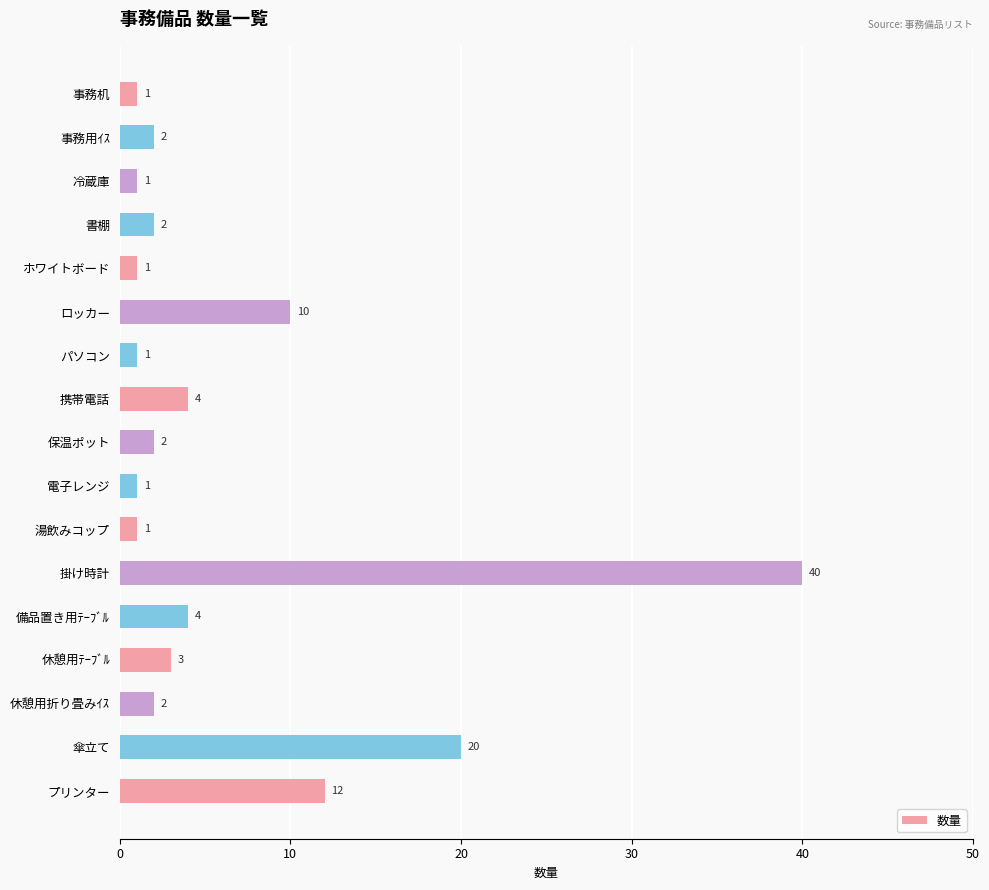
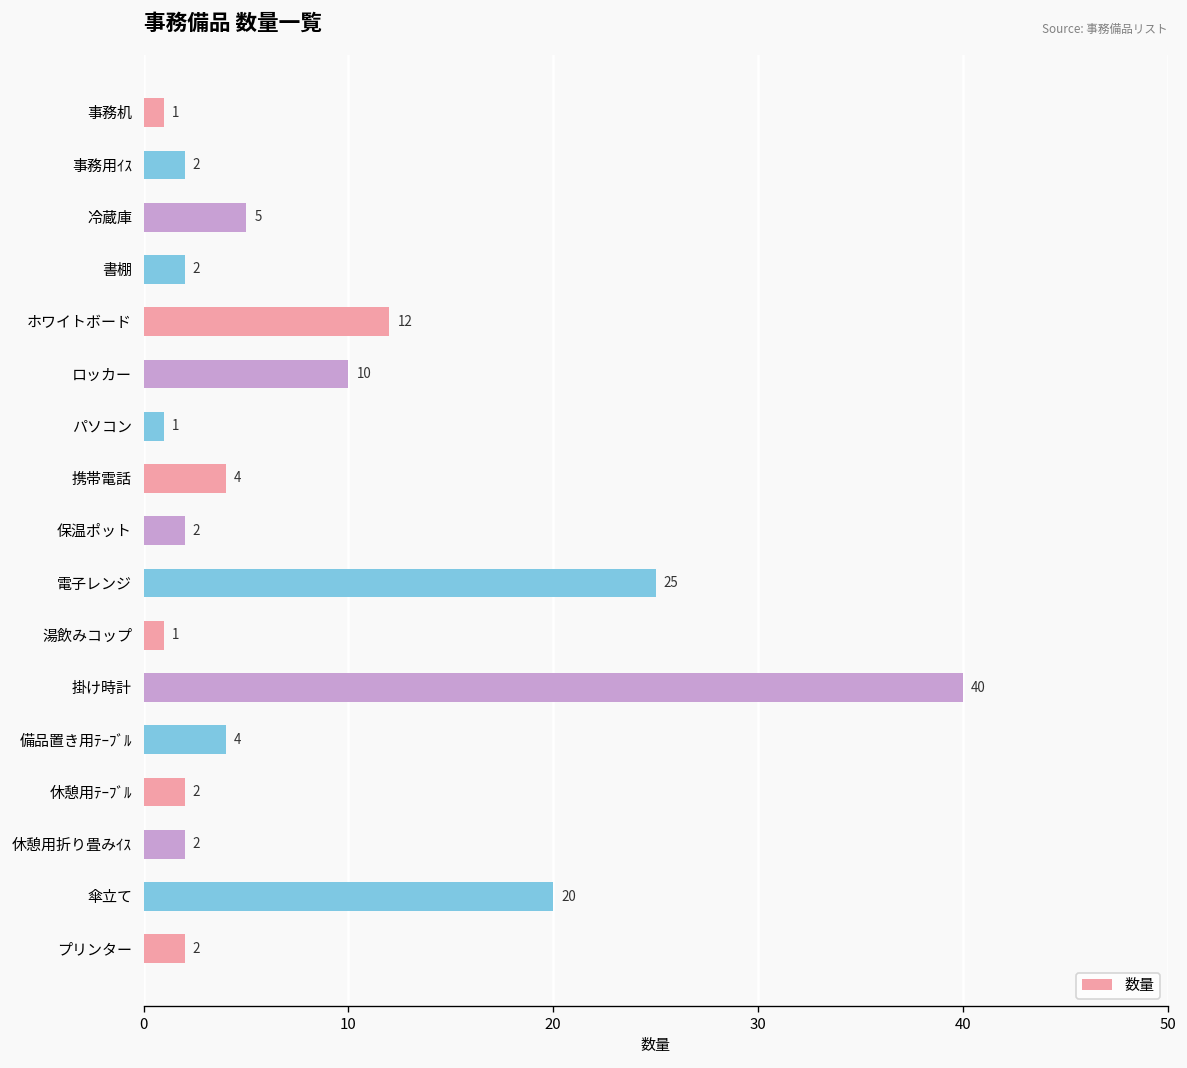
冷蔵庫: 1 -> 5
ホワイトボード: 1 -> 12
電子レンジ: 1 -> 25
休憩用ﾃｰﾌﾞﾙ: 3 -> 2
プリンター: 12 -> 2
